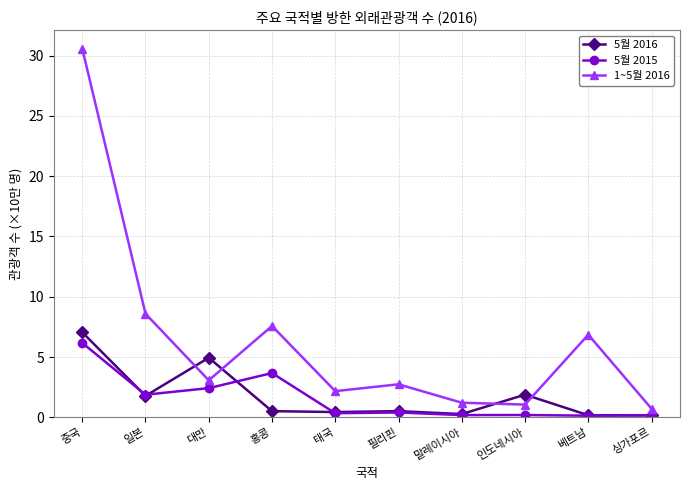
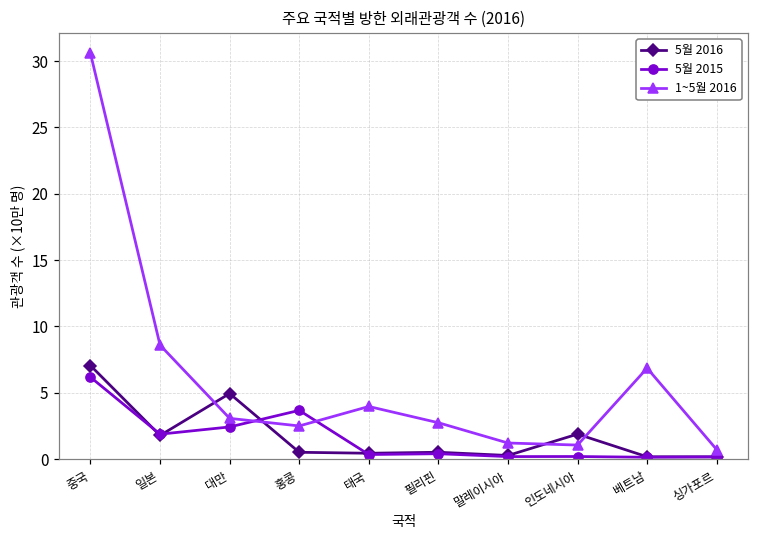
1~5월 2016, 홍콩: 7.6 -> 2.5
1~5월 2016, 태국: 2.2 -> 4.0
